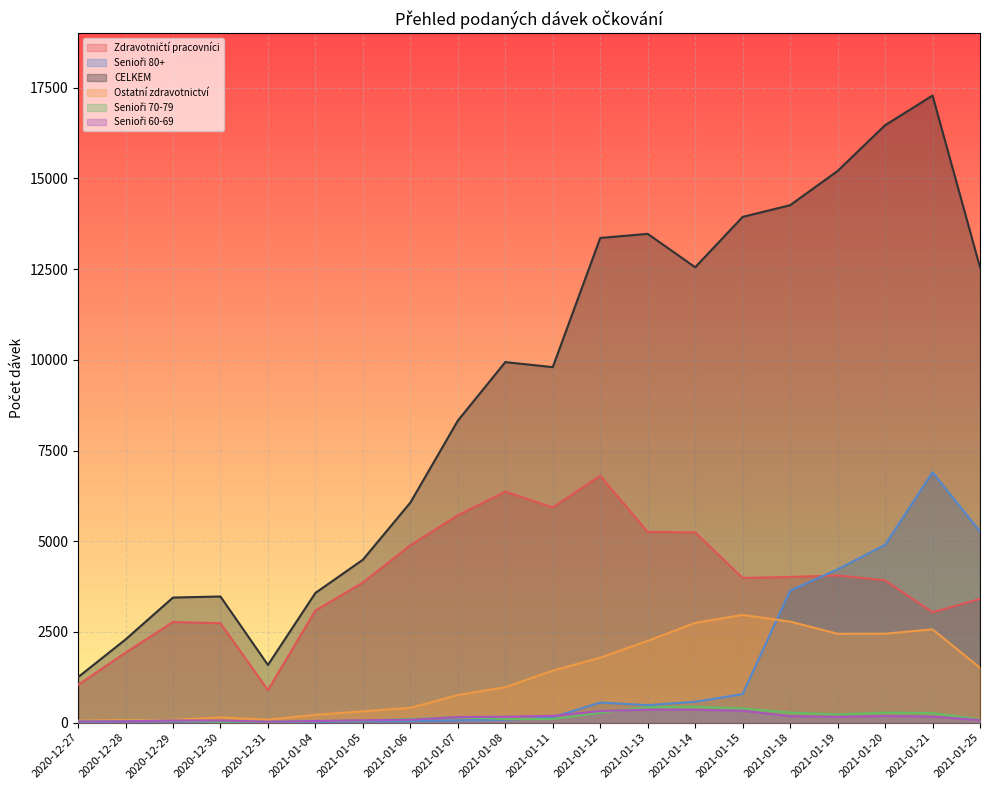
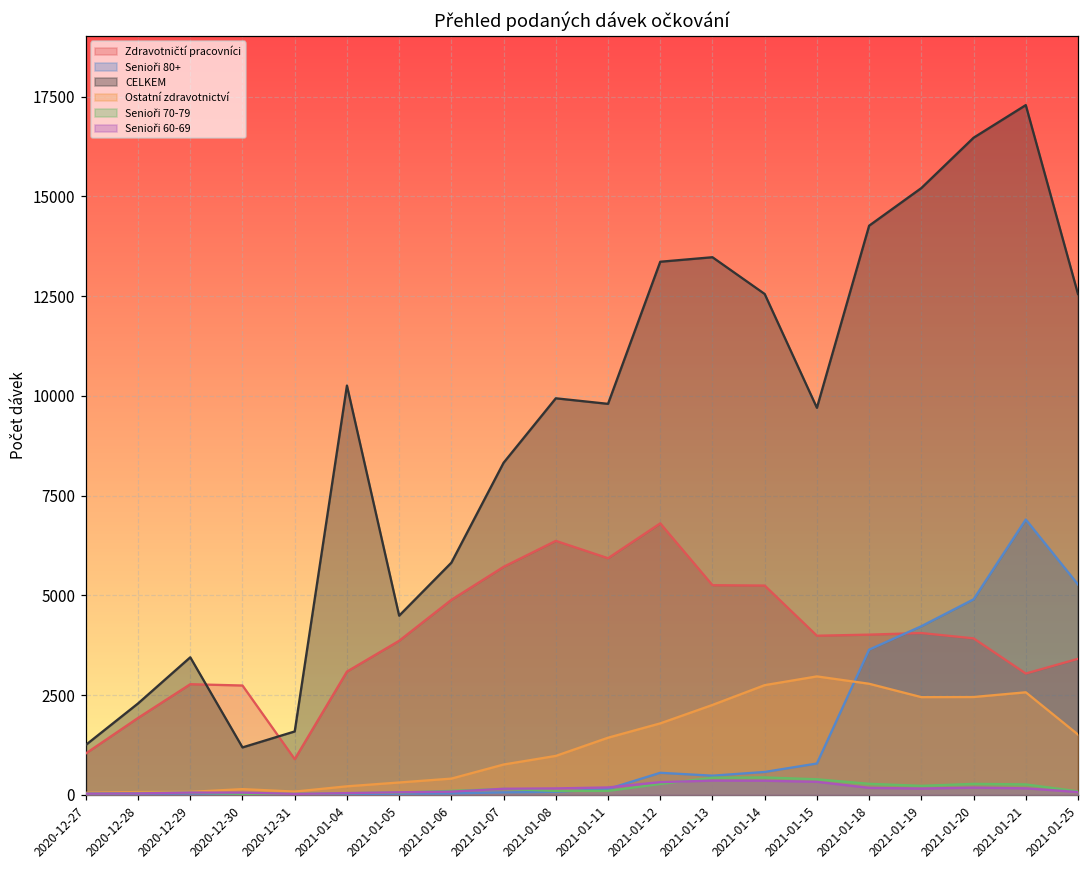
CELKEM, 2020-12-30: 3500 -> 1200
CELKEM, 2021-01-04: 3600 -> 10300
CELKEM, 2021-01-06: 6100 -> 5800
CELKEM, 2021-01-15: 13900 -> 9700
